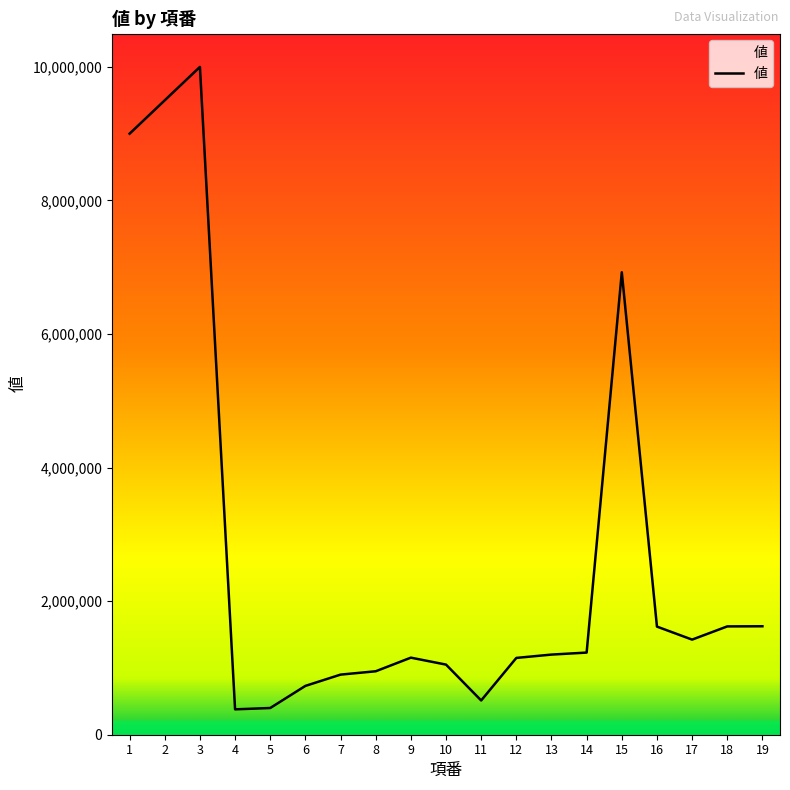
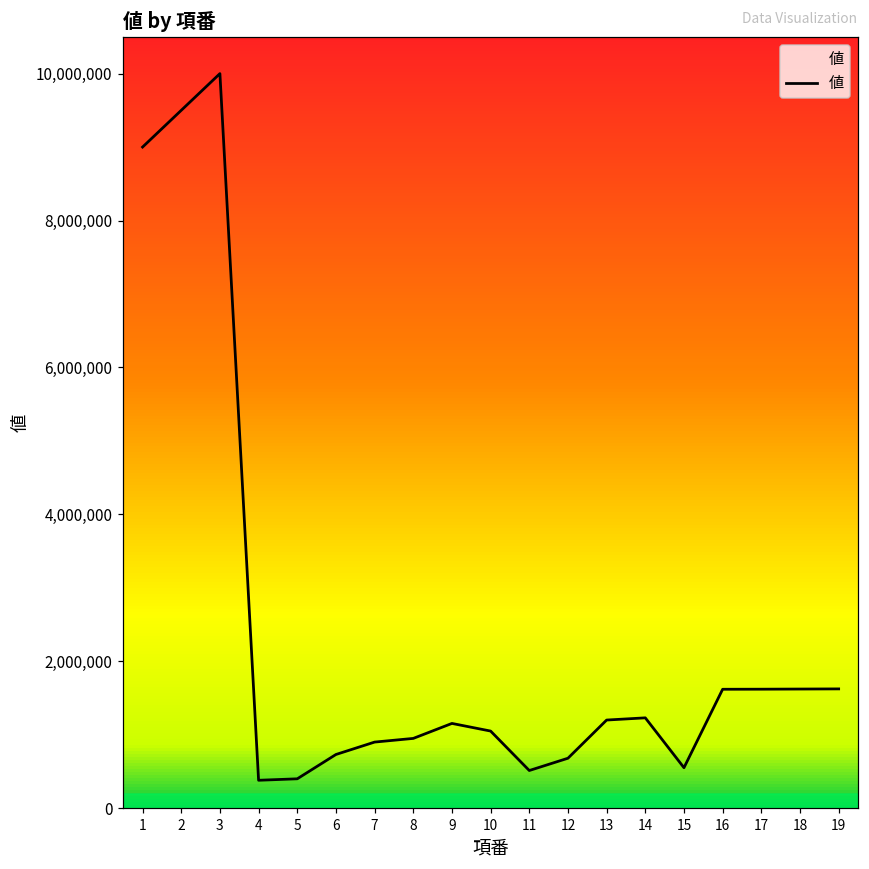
12: 1,200,000 -> 700,000
15: 6,900,000 -> 600,000
17: 1,400,000 -> 1,600,000
